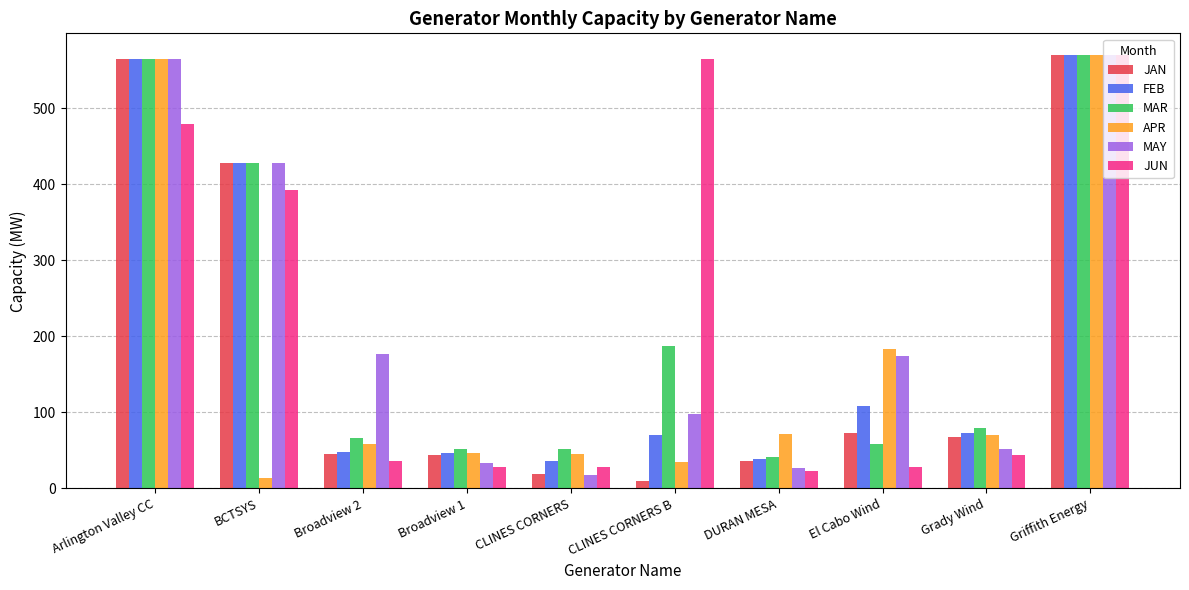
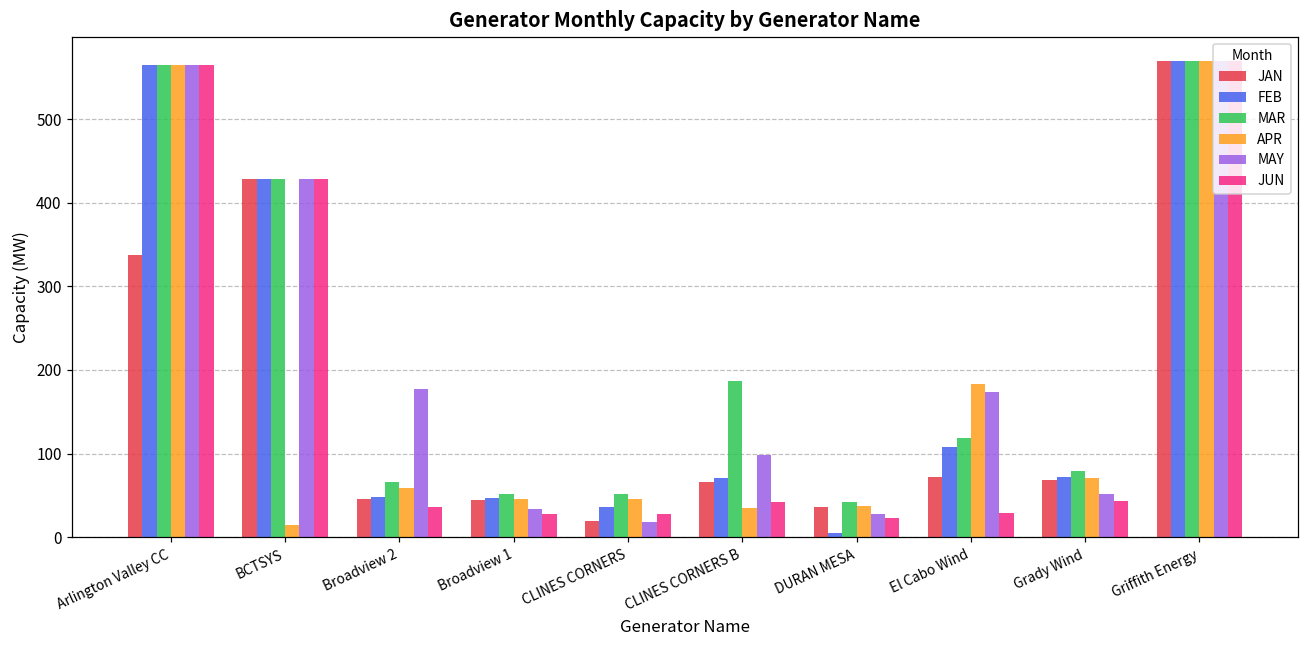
JAN, Arlington Valley CC: 570 -> 340
JUN, Arlington Valley CC: 480 -> 570
JUN, BCTSYS: 390 -> 430
JAN, CLINES CORNERS B: 10 -> 70
JUN, CLINES CORNERS B: 560 -> 40
FEB, DURAN MESA: 40 -> 10
APR, DURAN MESA: 70 -> 40
MAR, El Cabo Wind: 60 -> 120
